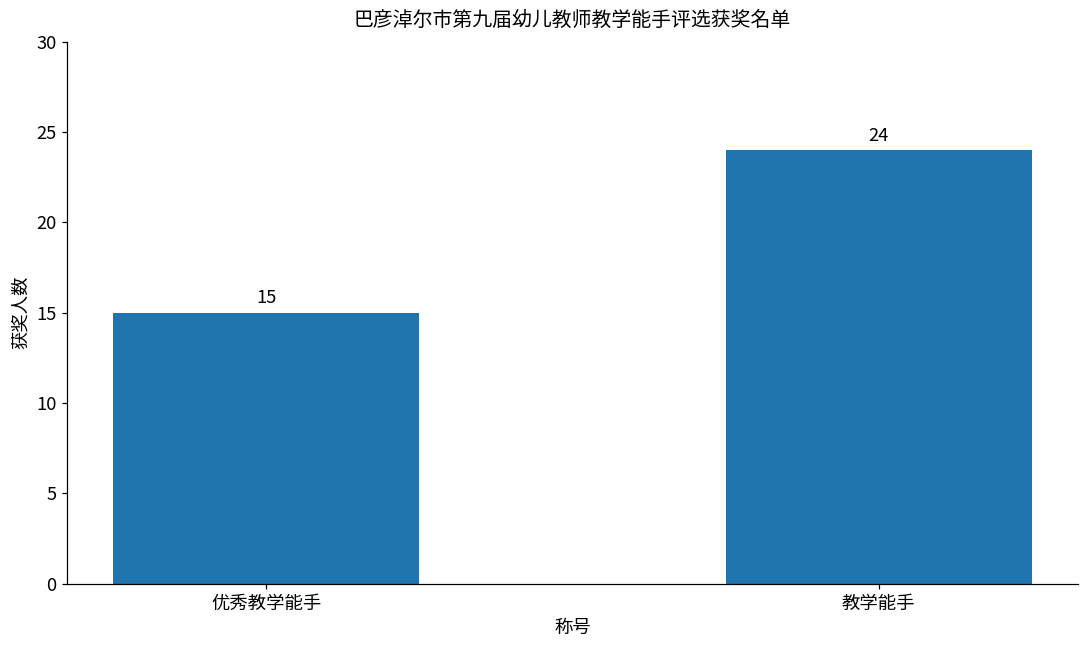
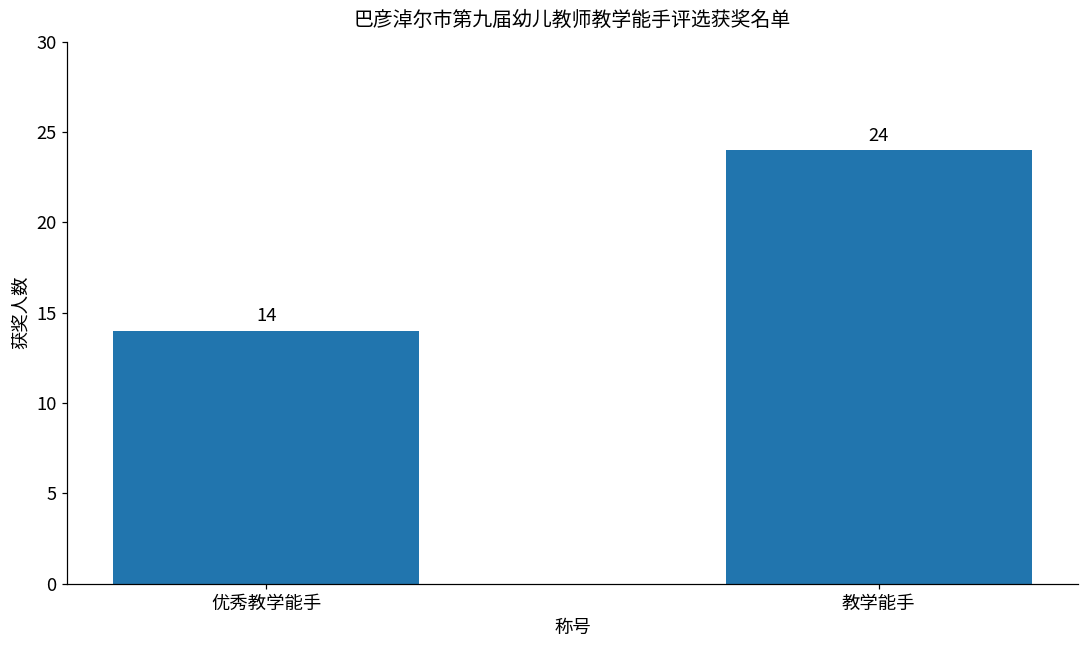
优秀教学能手: 15 -> 14
